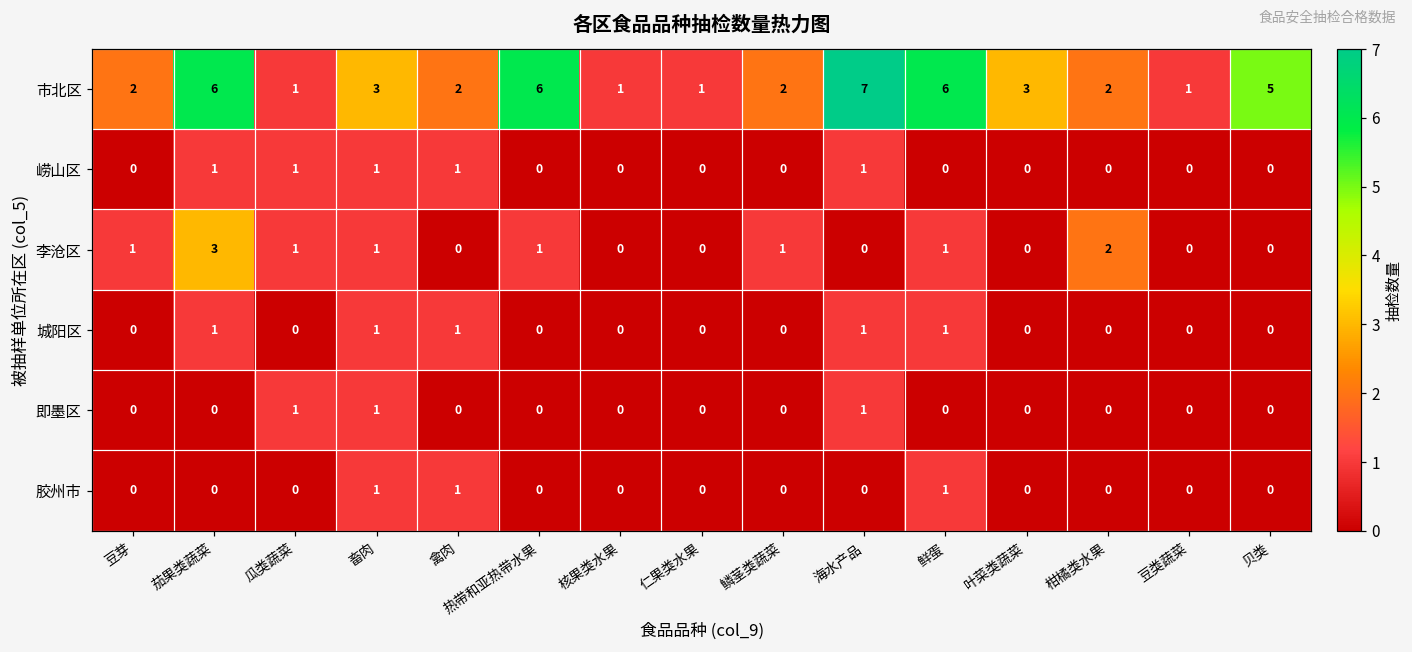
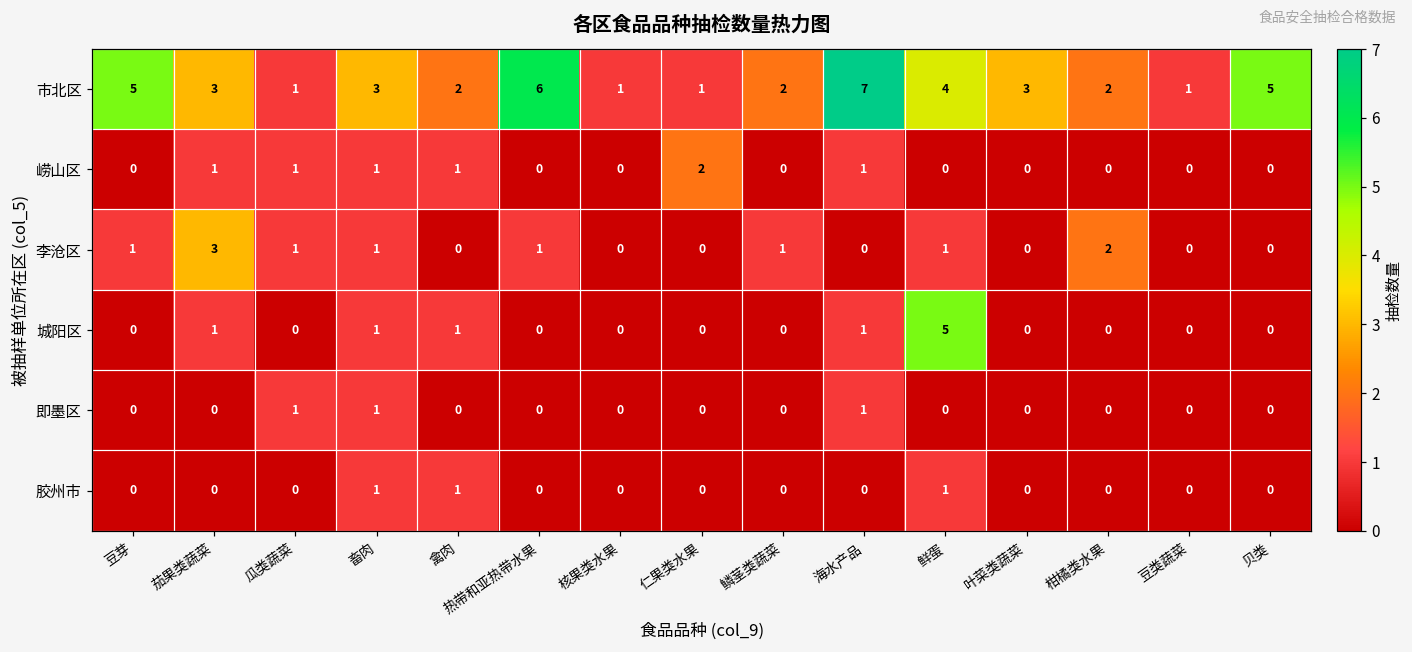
市北区, 豆芽: 2 -> 5
市北区, 茄果类蔬菜: 6 -> 3
市北区, 鲜蛋: 6 -> 4
崂山区, 仁果类水果: 0 -> 2
城阳区, 鲜蛋: 1 -> 5
